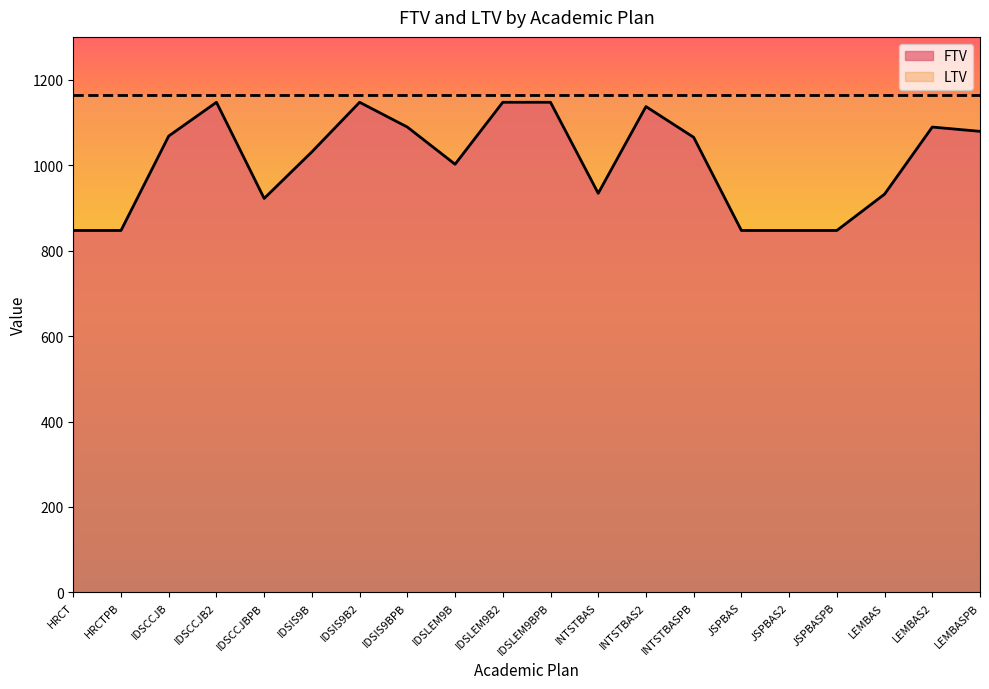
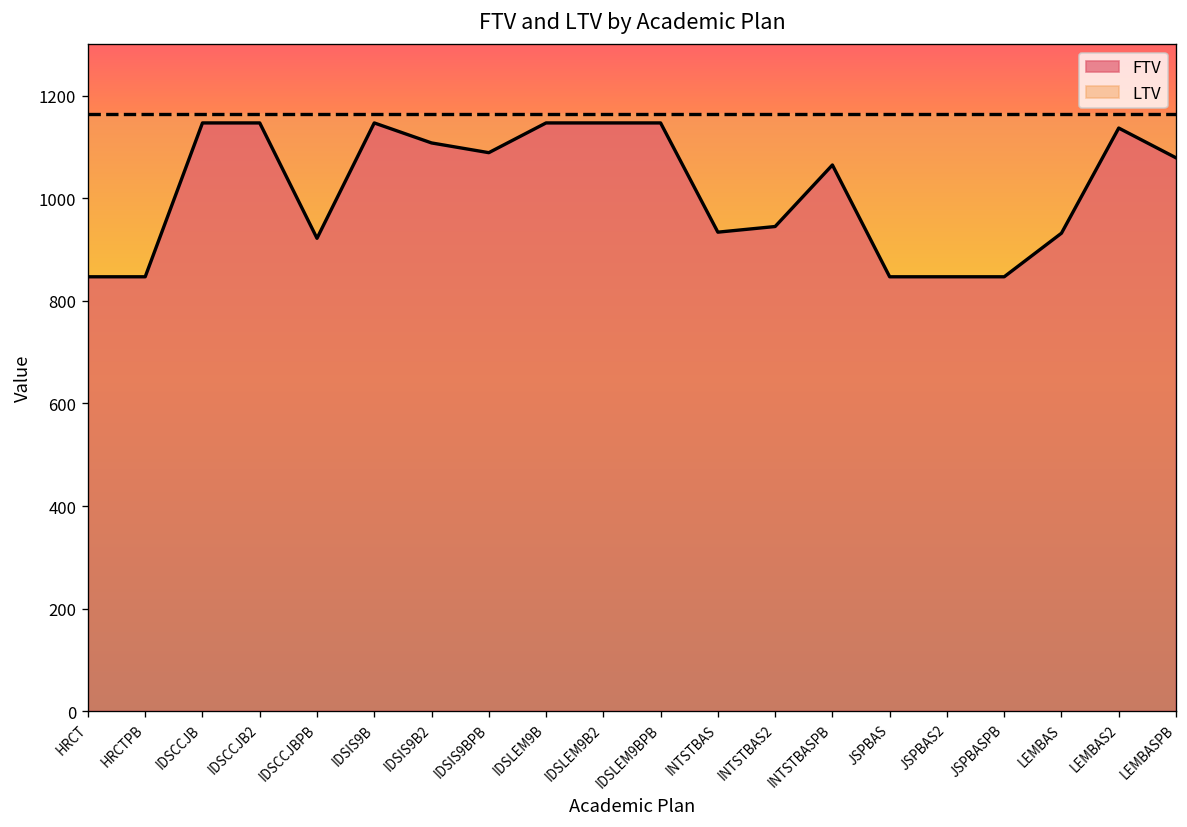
FTV, IDSCCJB: 1070 -> 1150
FTV, IDSIS9B: 1030 -> 1150
FTV, IDSIS9B2: 1150 -> 1110
FTV, IDSLEM9B: 1000 -> 1150
FTV, INTSTBAS2: 1140 -> 950
FTV, LEMBAS2: 1090 -> 1140
